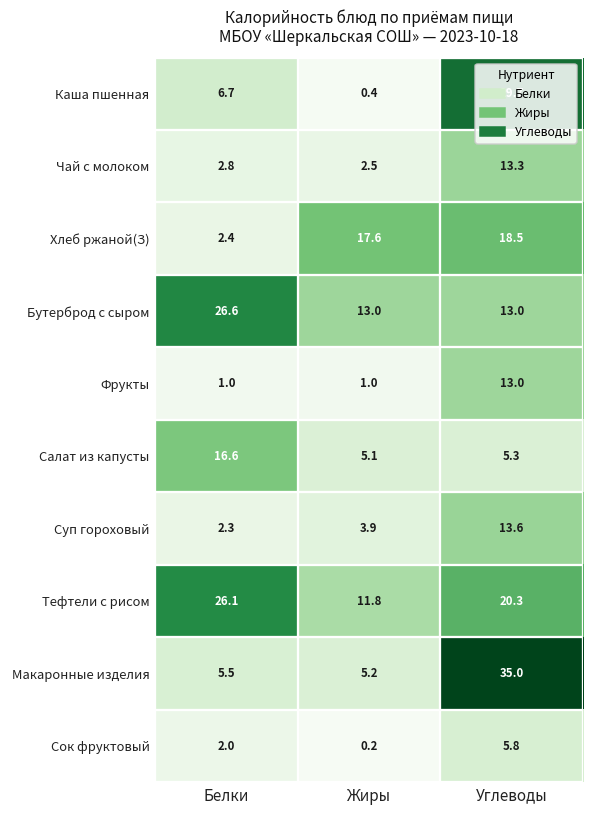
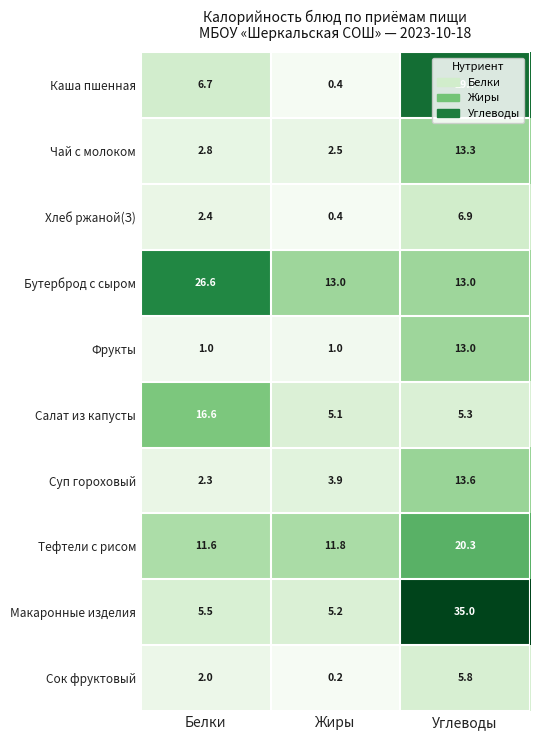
Хлеб ржаной(З), Жиры: 17.6 -> 0.4
Хлеб ржаной(З), Углеводы: 18.5 -> 6.9
Тефтели с рисом, Белки: 26.1 -> 11.6
